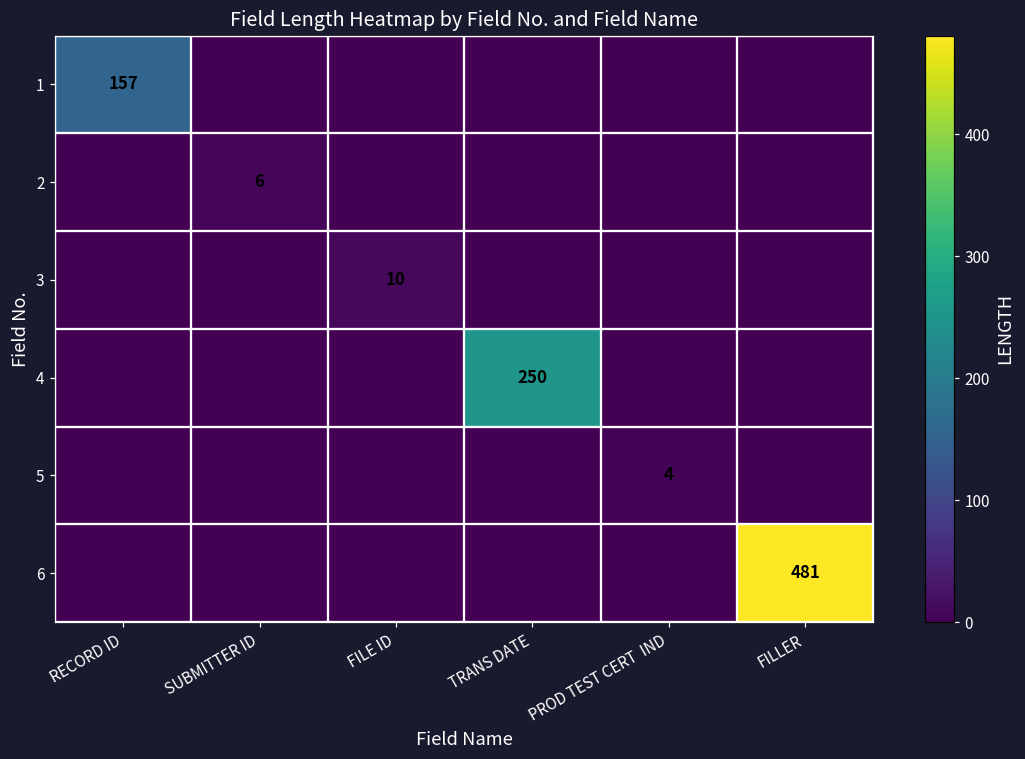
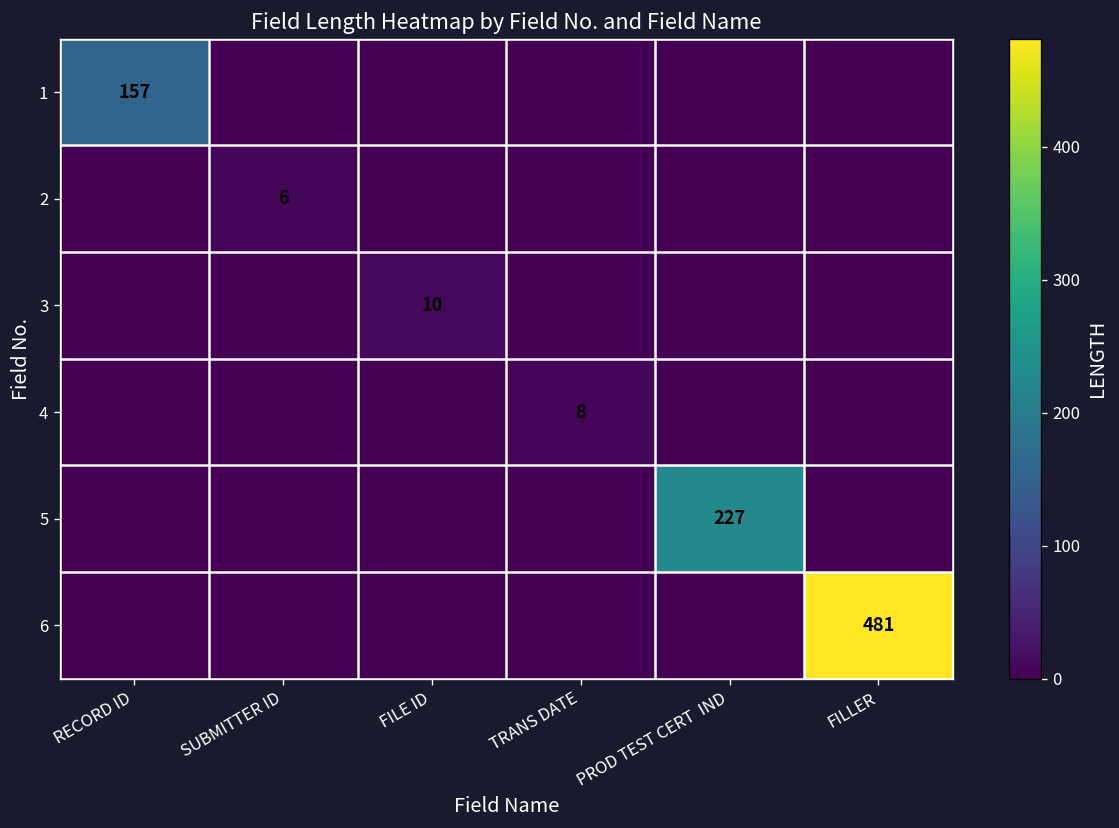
4, TRANS DATE: 250 -> 8
5, PROD TEST CERT IND: 4 -> 227
